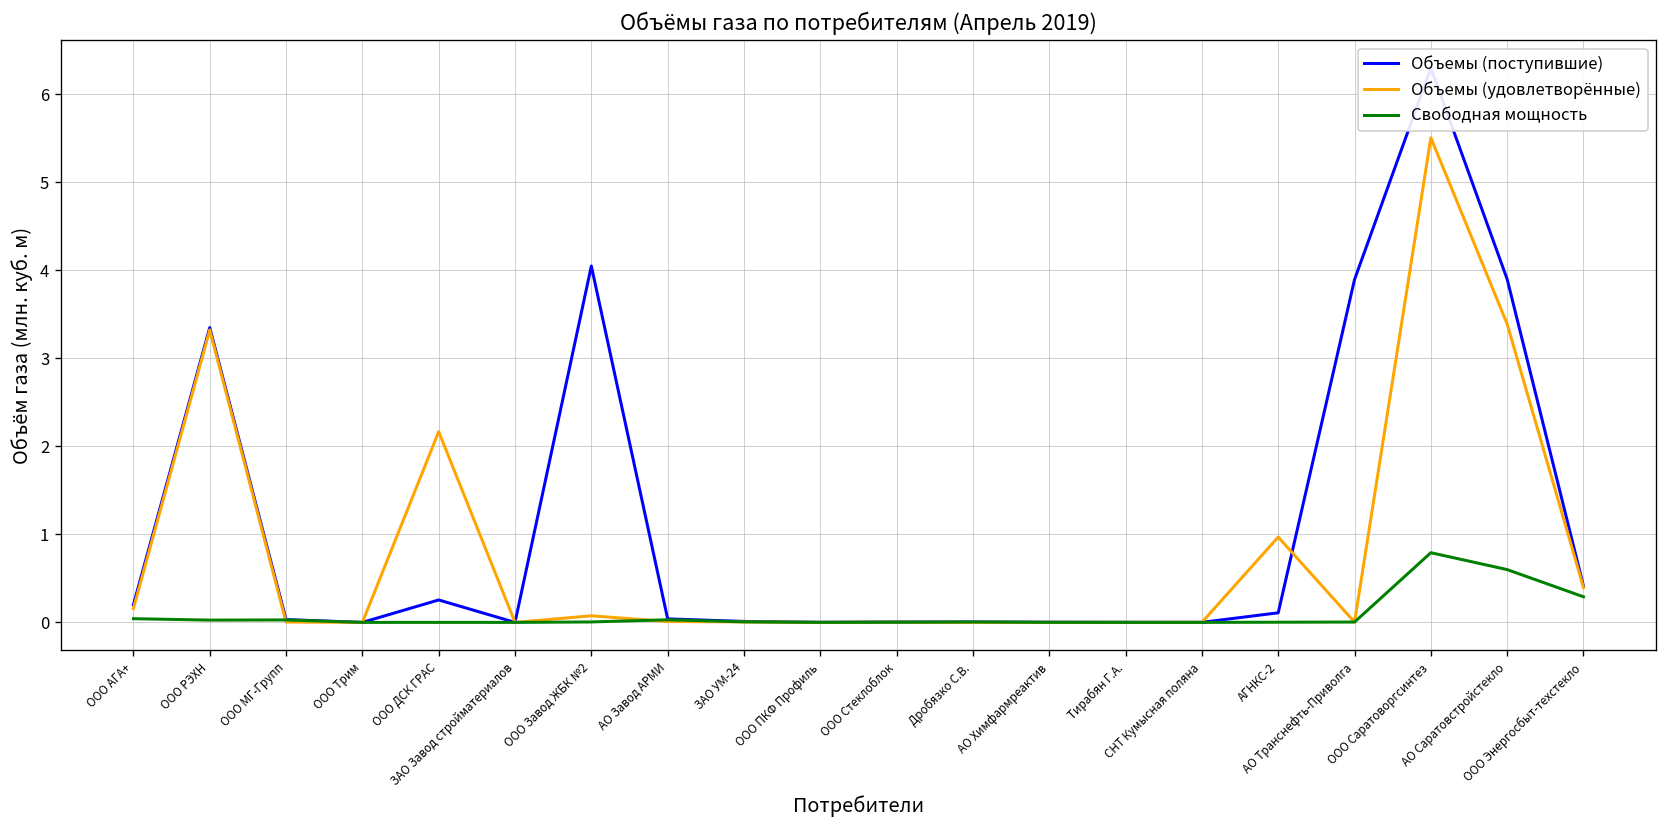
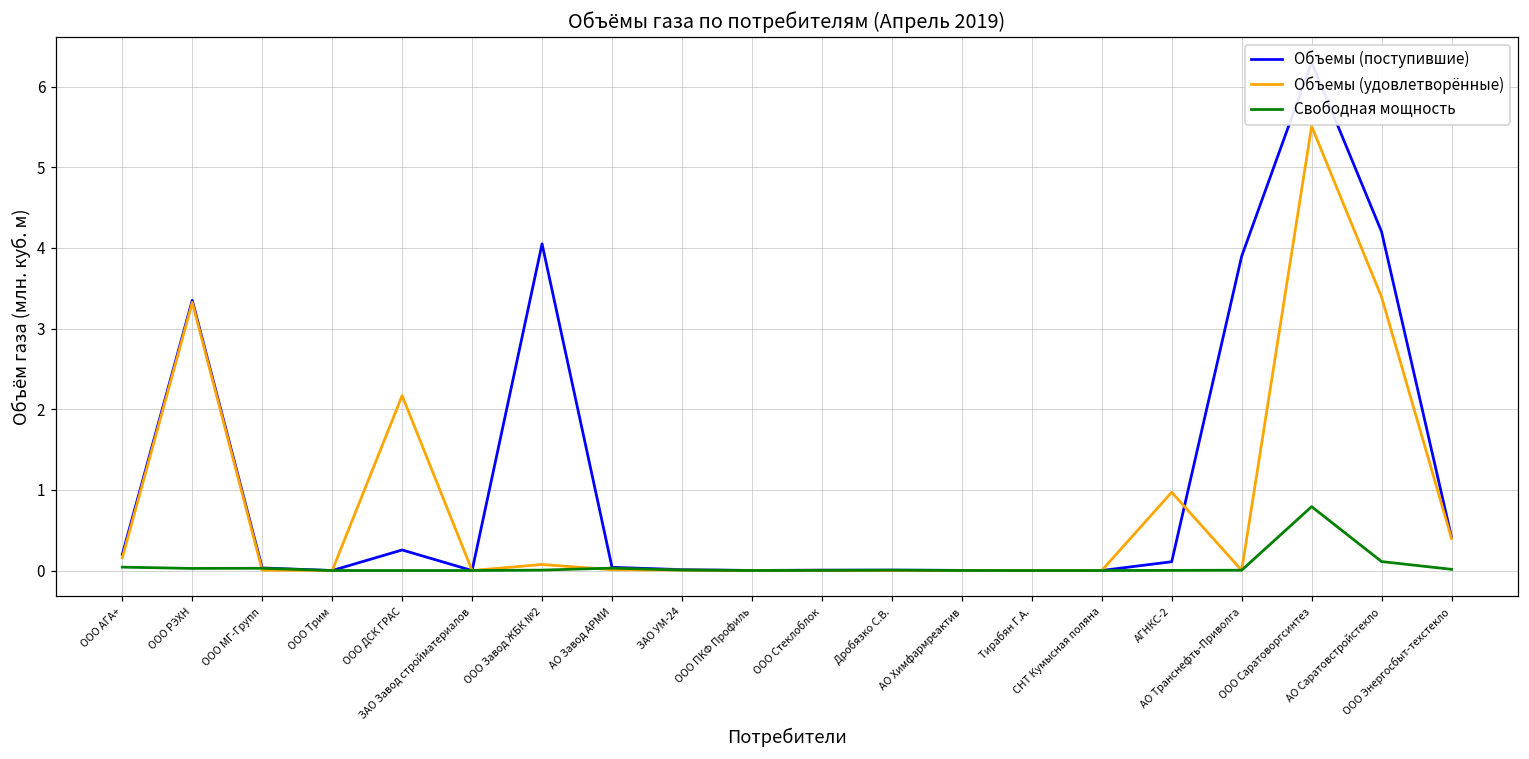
Объемы (поступившие), АО Саратовстройстекло: 3.9 -> 4.2
Свободная мощность, АО Саратовстройстекло: 0.6 -> 0.1
Свободная мощность, ООО Энергосбыт-техстекло: 0.3 -> 0.0
